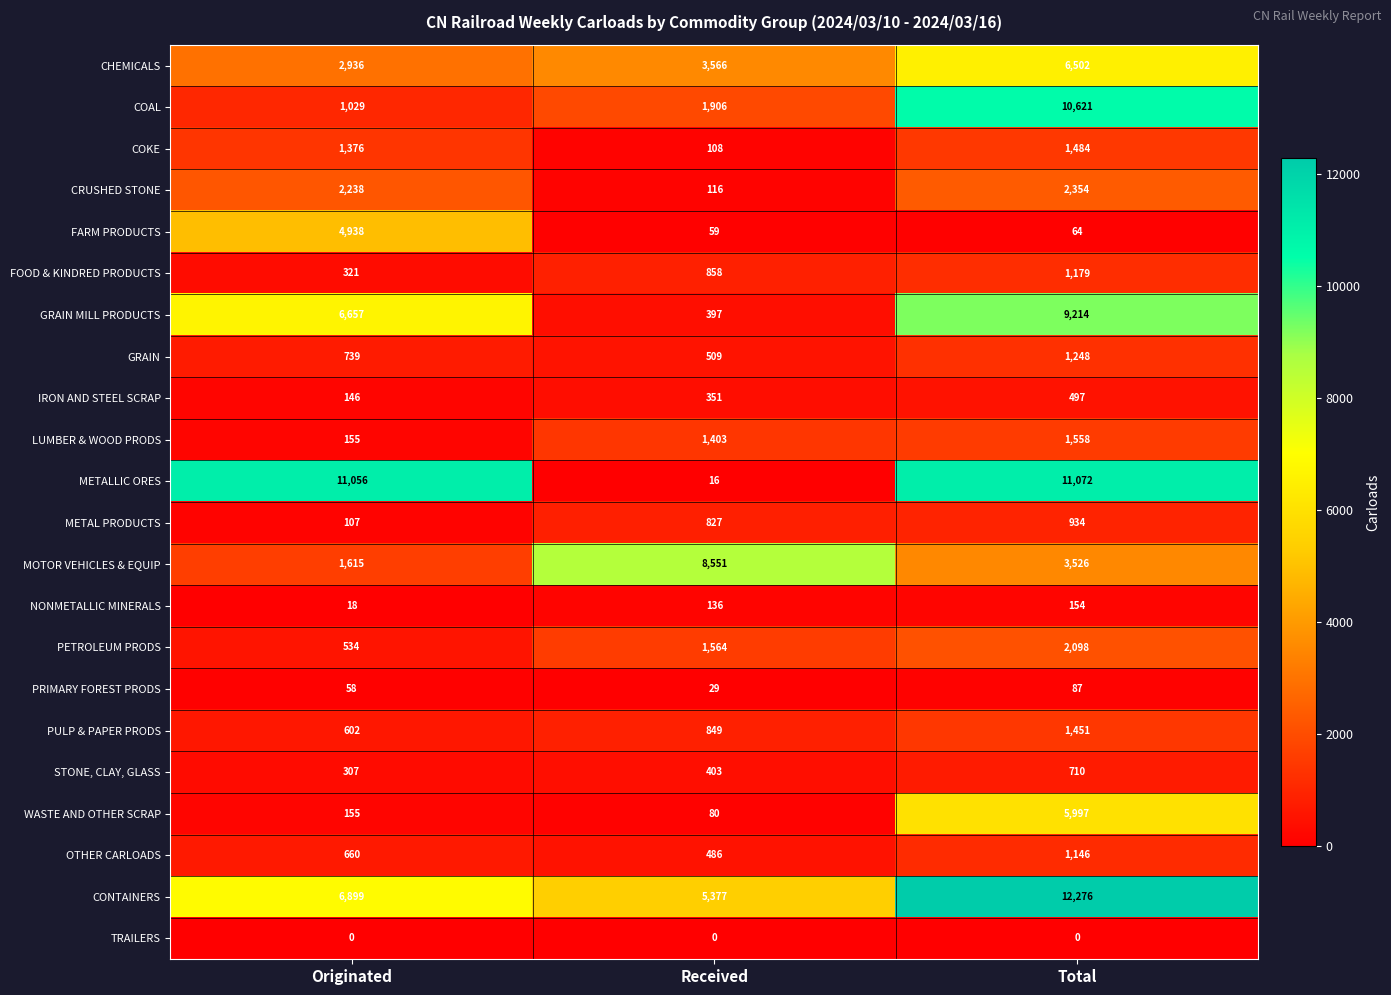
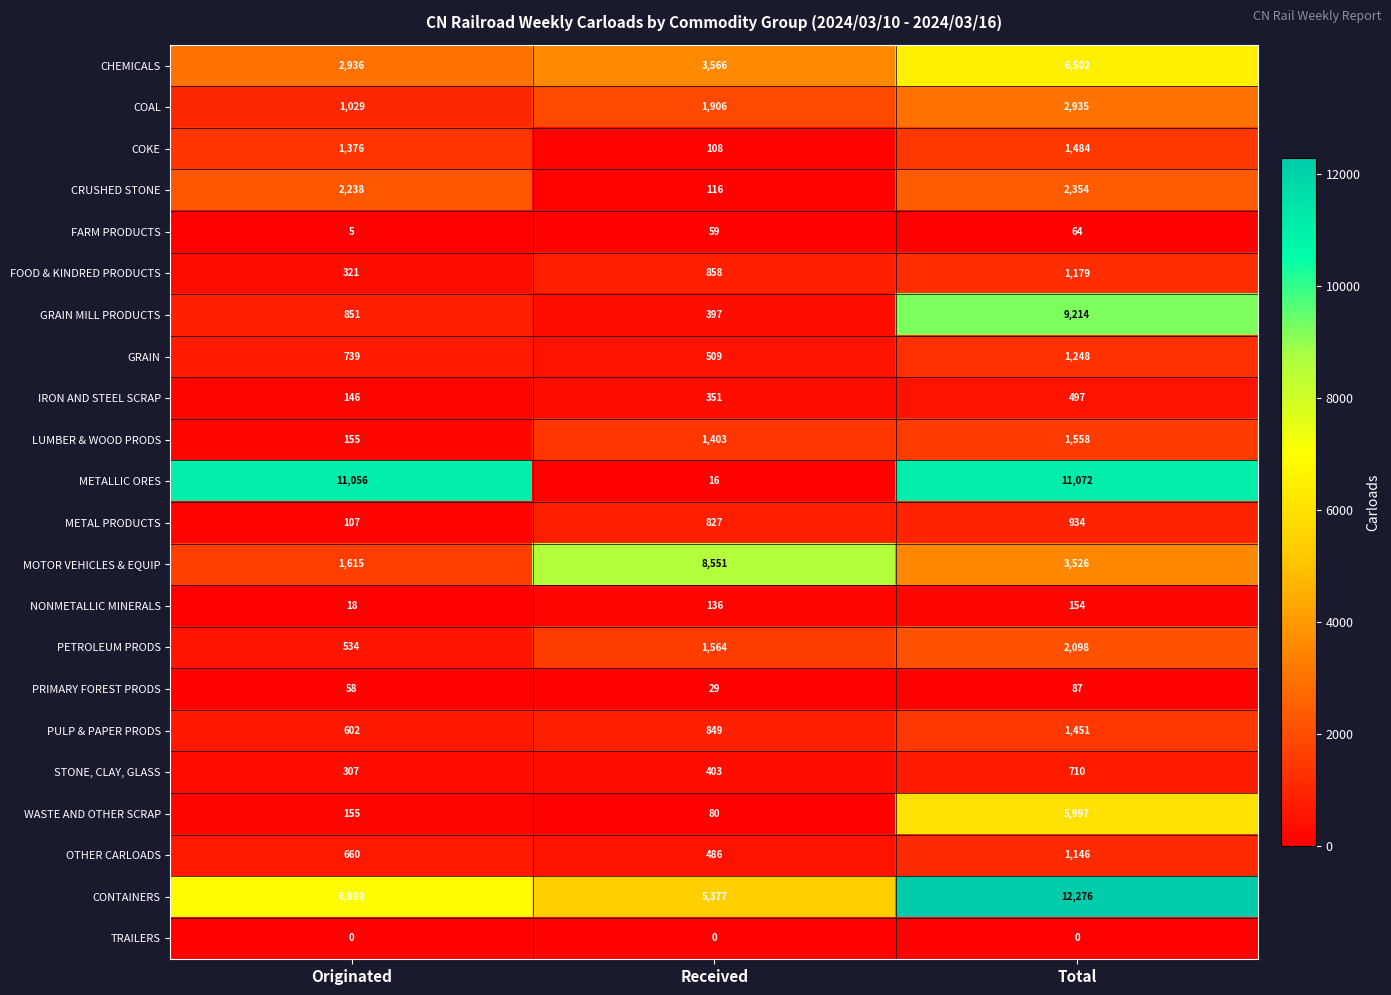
COAL, Total: 10,621 -> 2,935
FARM PRODUCTS, Originated: 4,938 -> 5
GRAIN MILL PRODUCTS, Originated: 6,657 -> 851
